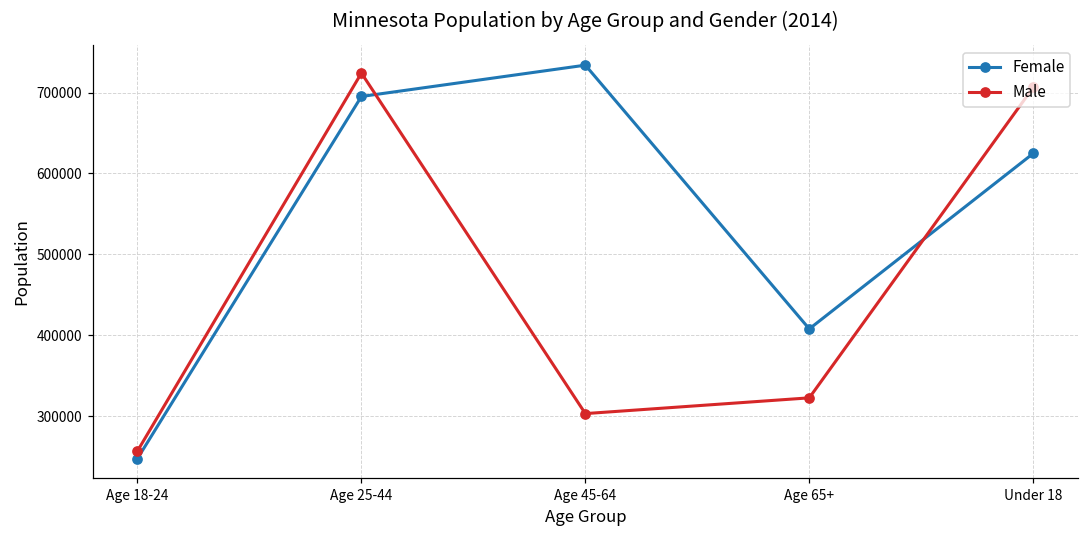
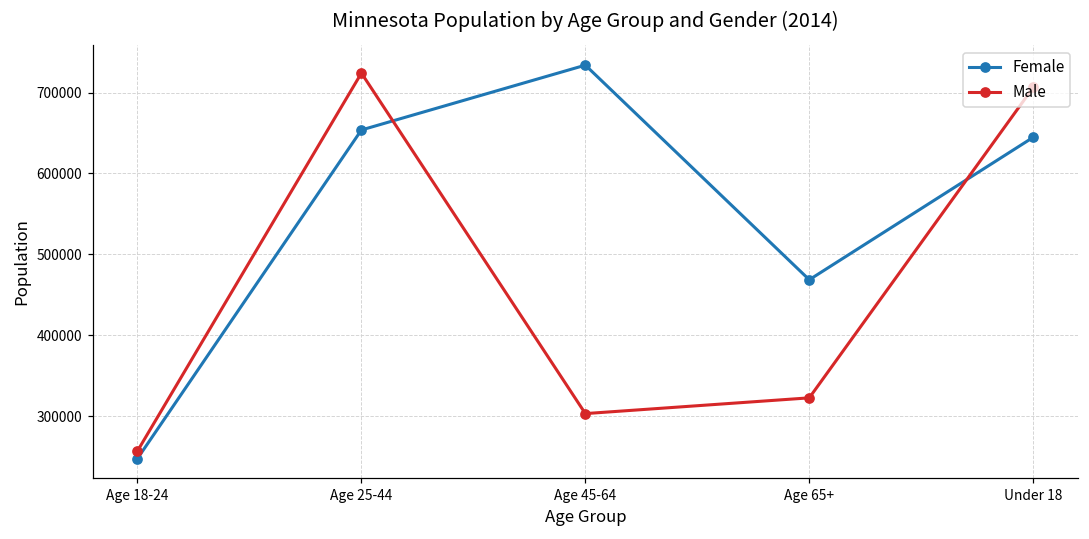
Female, Age 25-44: 700000 -> 650000
Female, Age 65+: 410000 -> 470000
Female, Under 18: 620000 -> 640000
